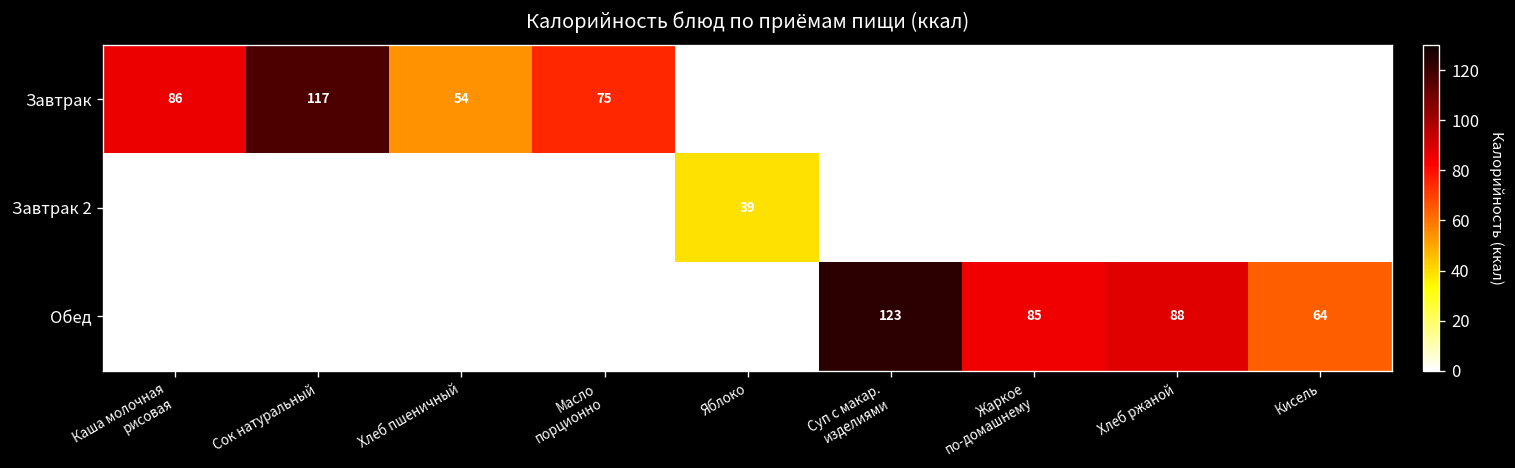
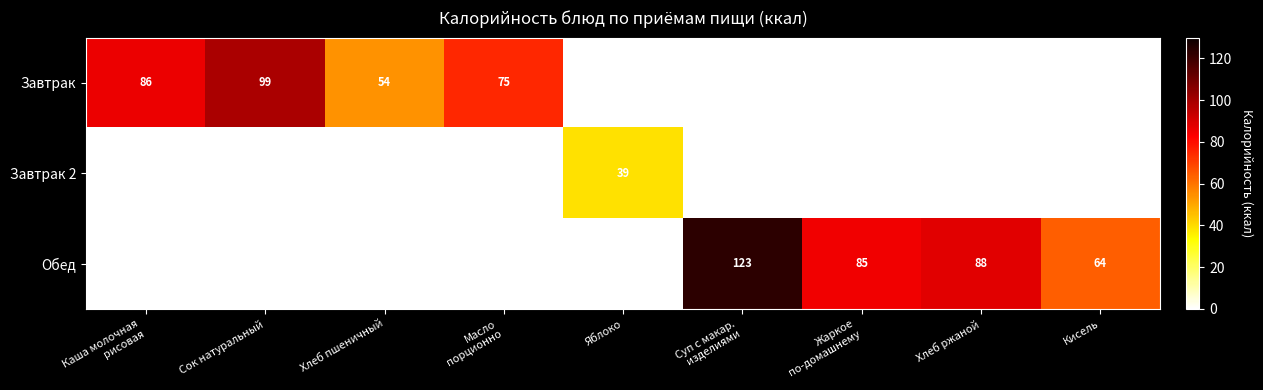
Завтрак, Сок натуральный: 117 -> 99
